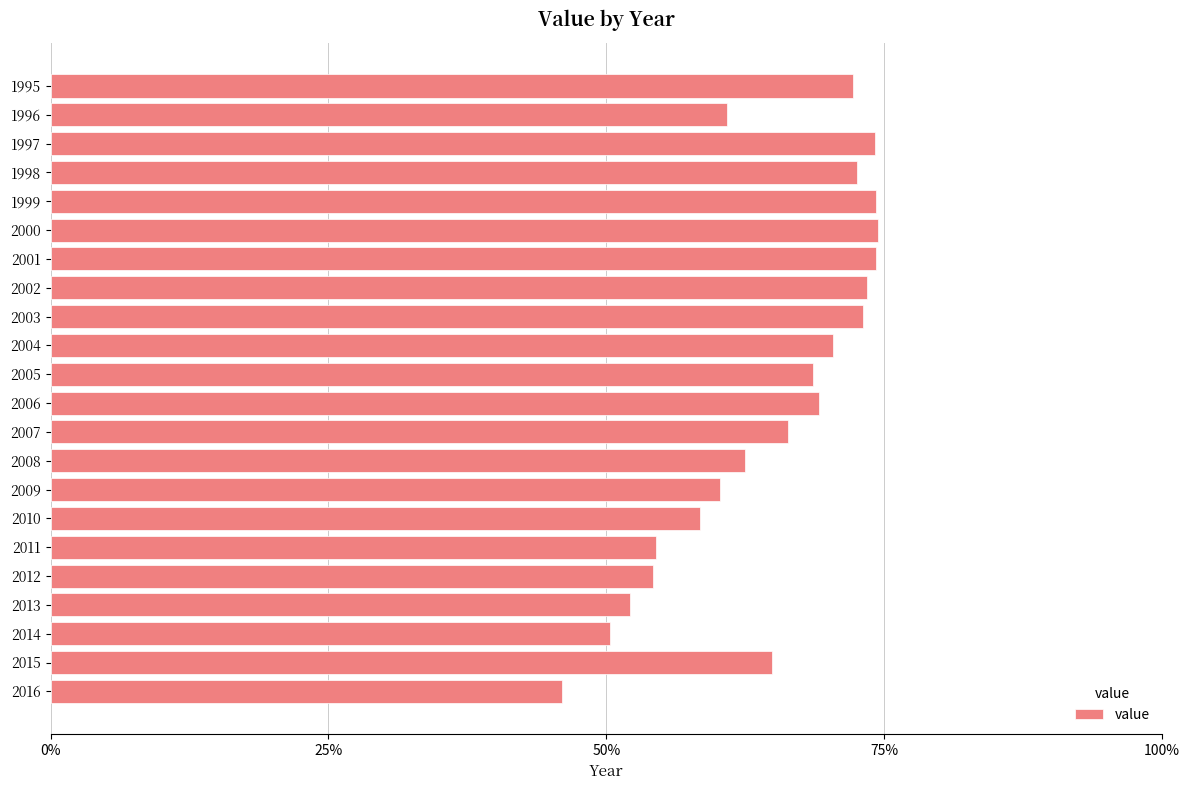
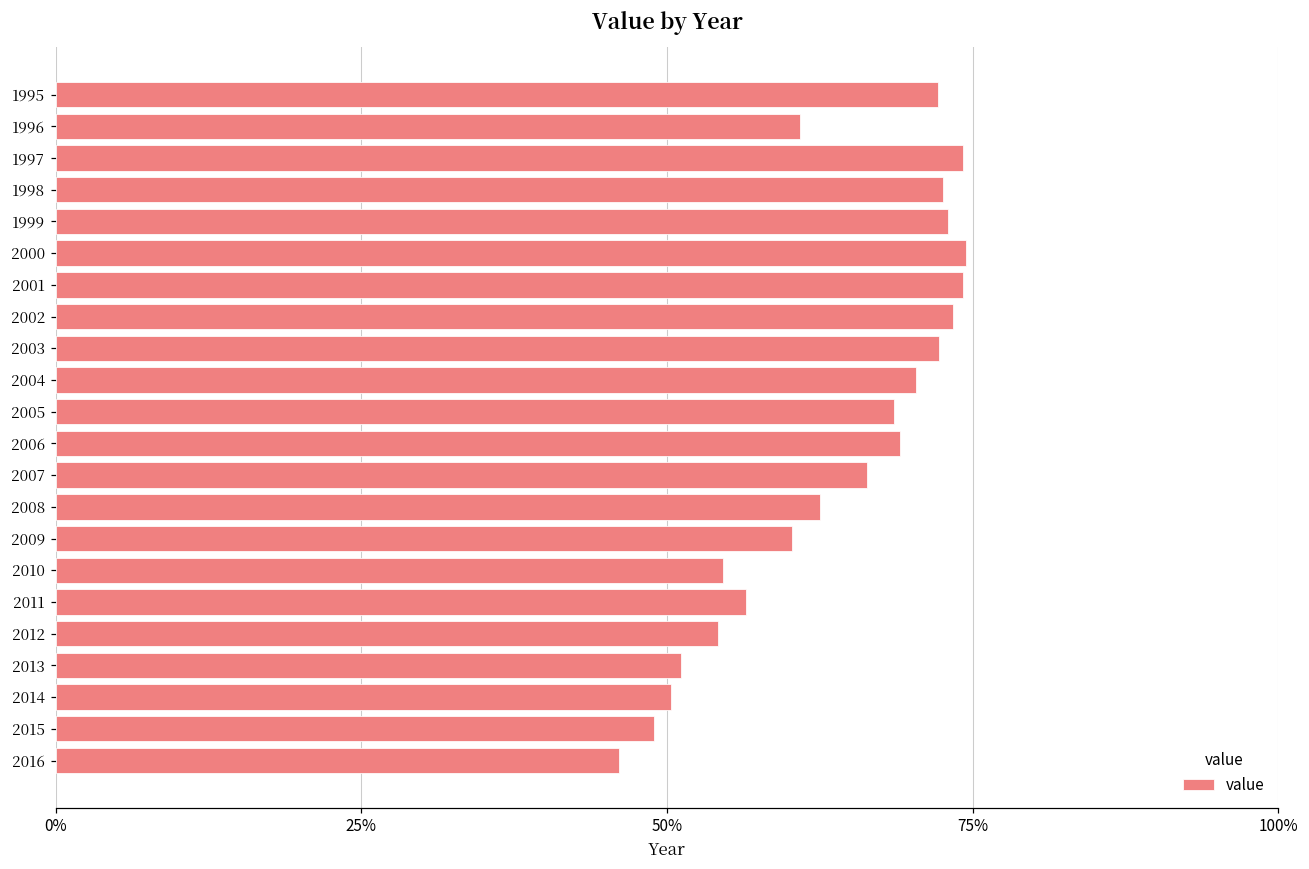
1999: 74.2% -> 73.0%
2003: 73.1% -> 72.2%
2010: 58.5% -> 54.6%
2011: 54.5% -> 56.4%
2013: 52.2% -> 51.2%
2015: 64.9% -> 48.9%
